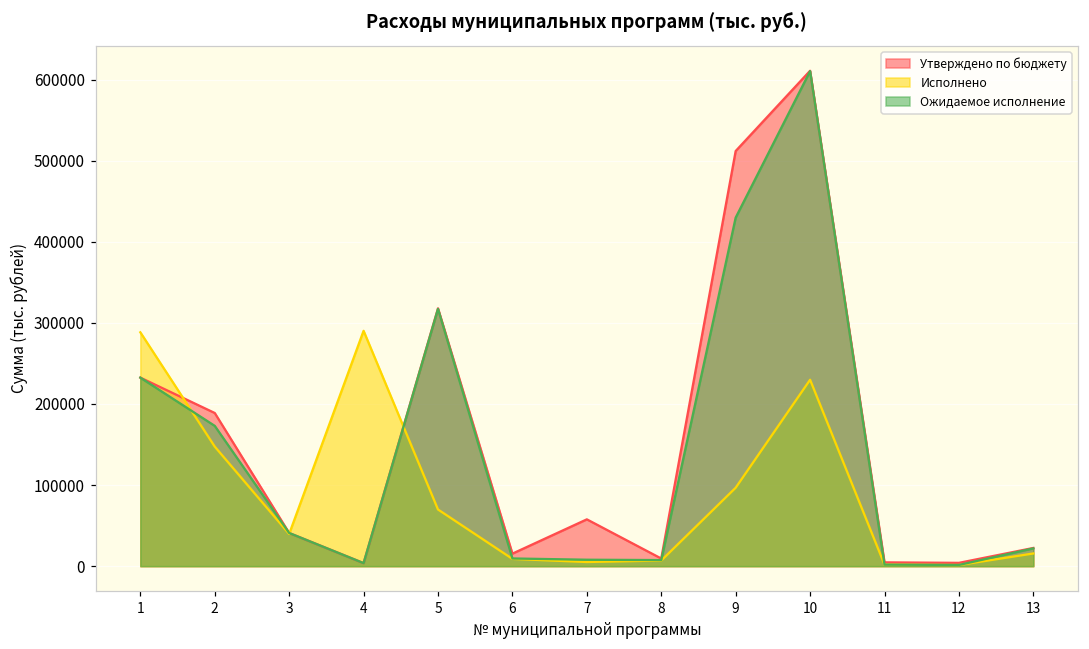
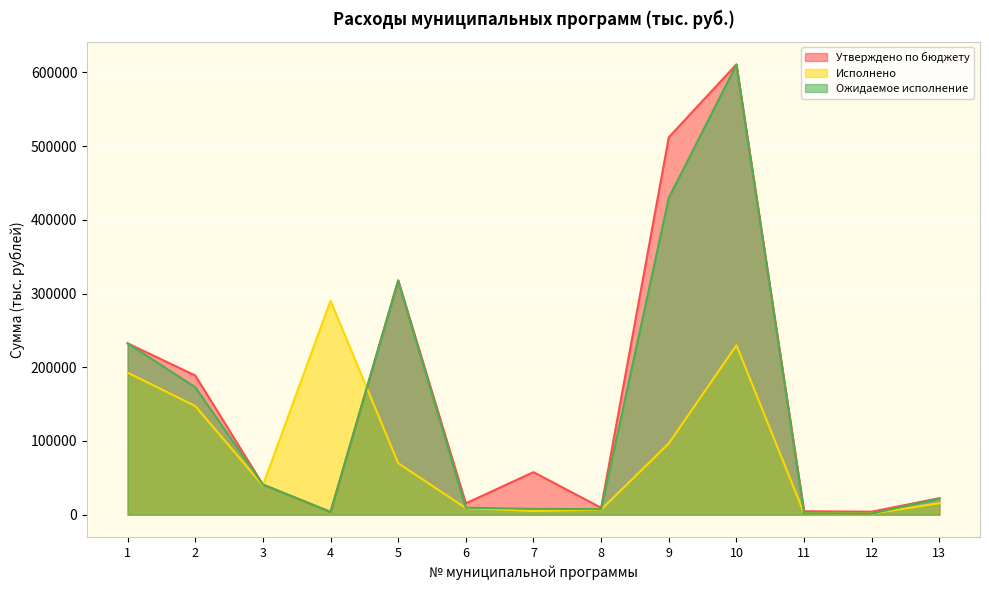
Исполнено, 1: 290000 -> 190000
